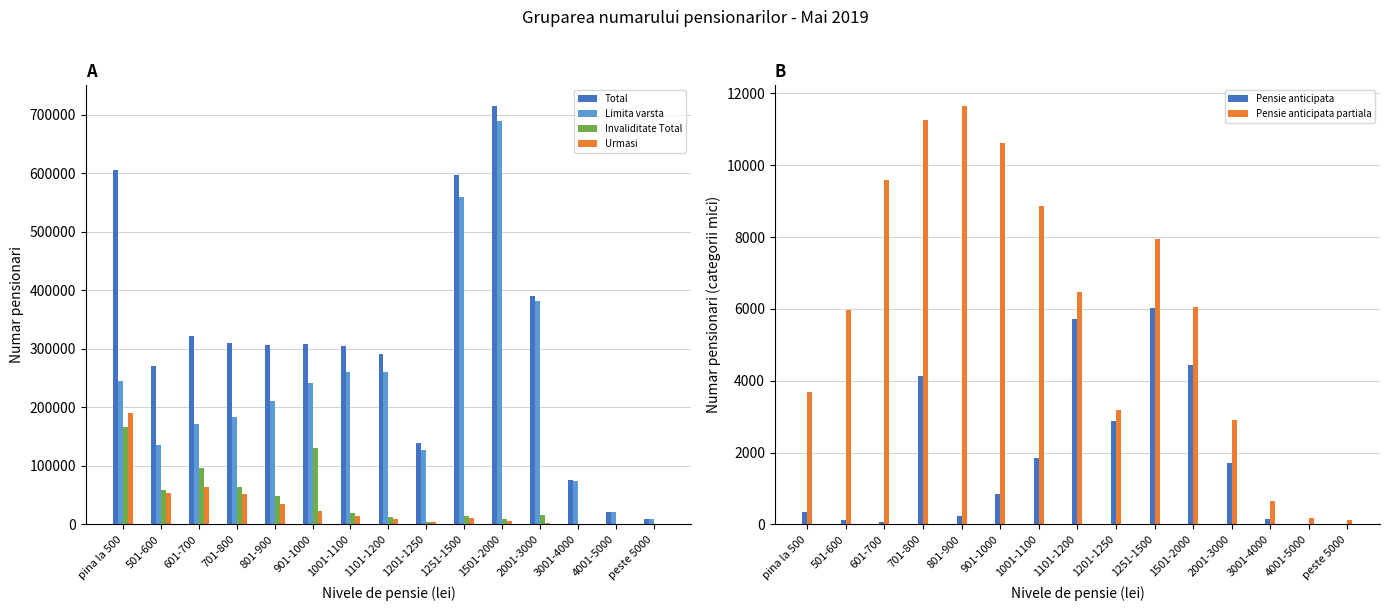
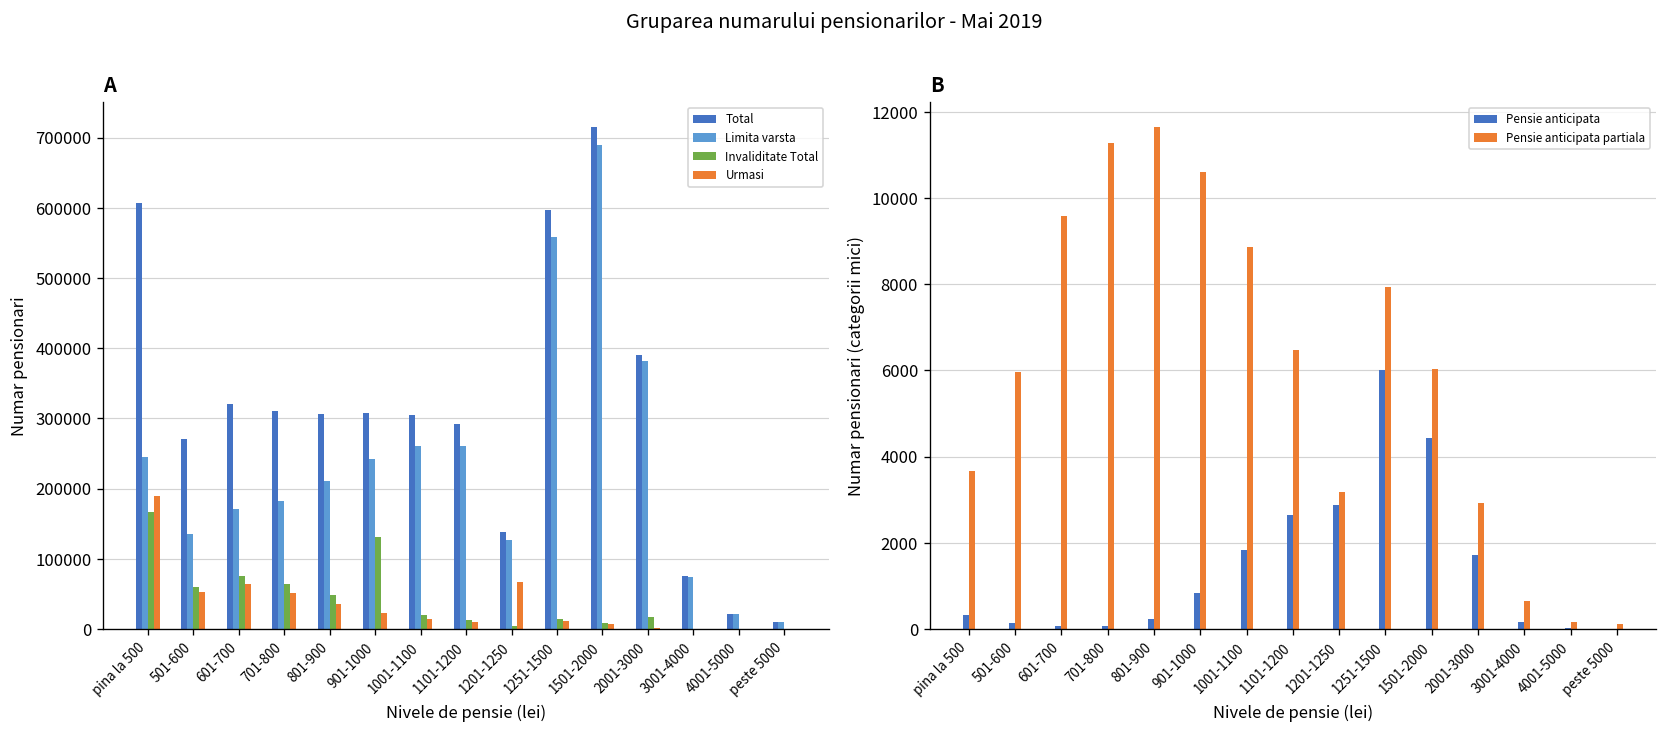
A, Invaliditate Total, 601-700: 100000 -> 80000
A, Urmasi, 1201-1250: 0 -> 70000
B, Pensie anticipata, 701-800: 4100 -> 100
B, Pensie anticipata, 1101-1200: 5700 -> 2600
